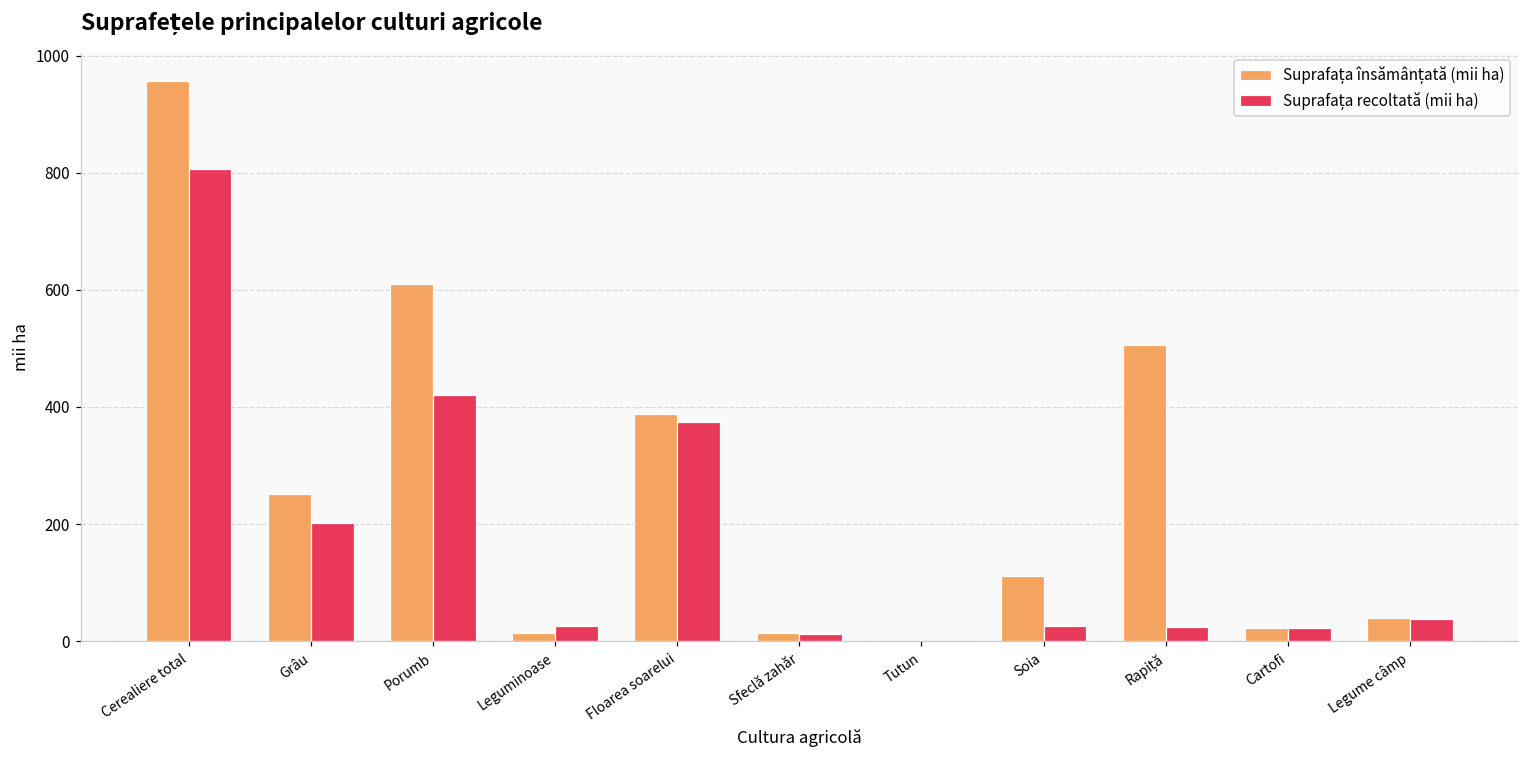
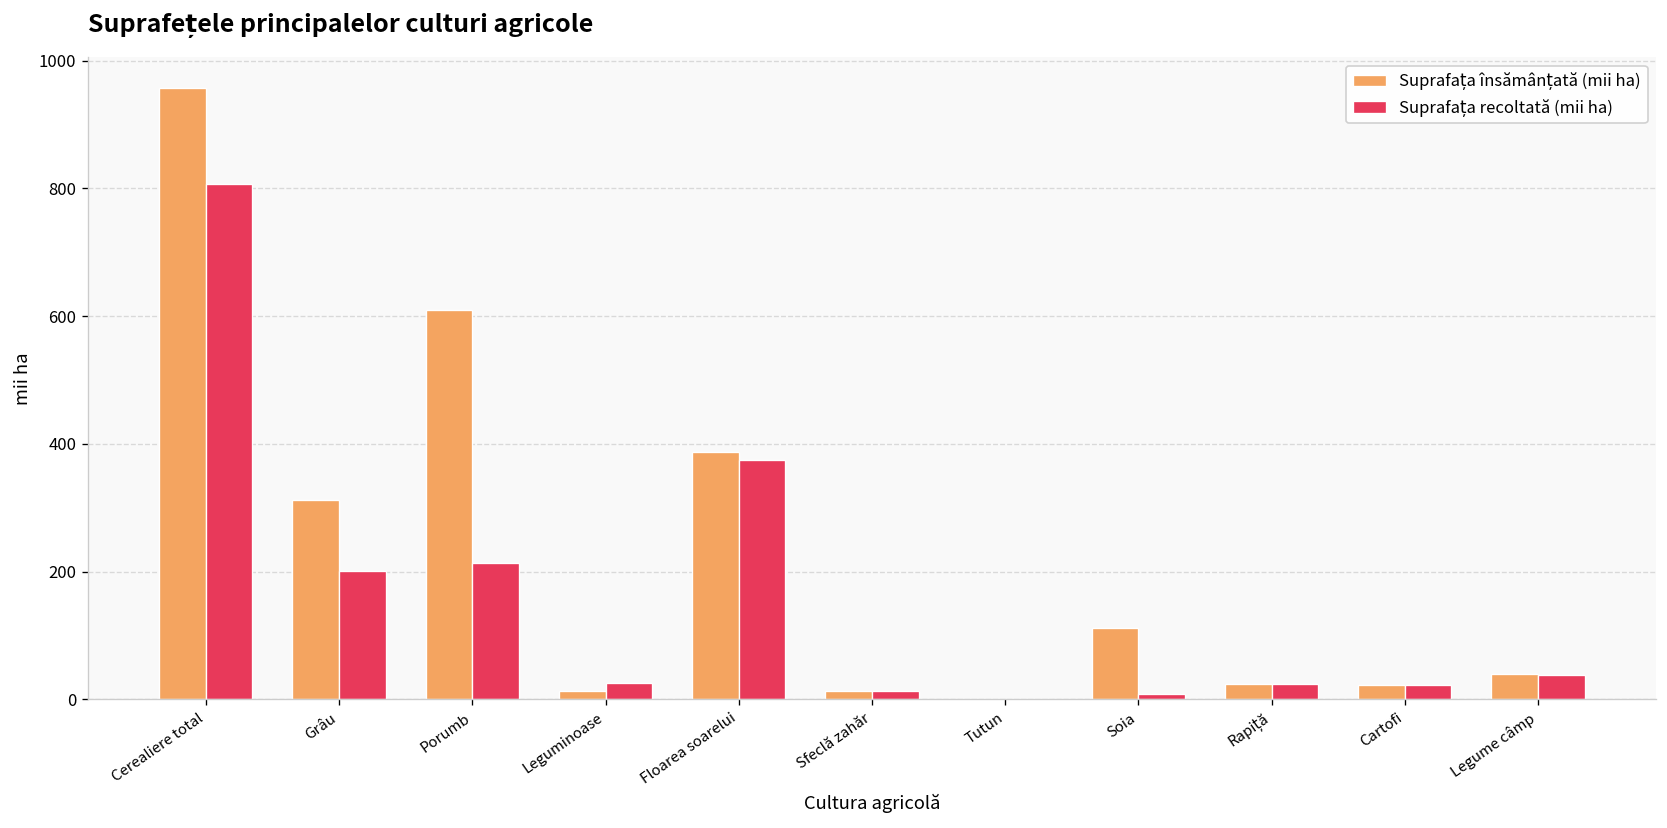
Suprafața însămânțată (mii ha), Grâu: 250 -> 310
Suprafața recoltată (mii ha), Porumb: 420 -> 210
Suprafața recoltată (mii ha), Soia: 30 -> 10
Suprafața însămânțată (mii ha), Rapiță: 510 -> 20
